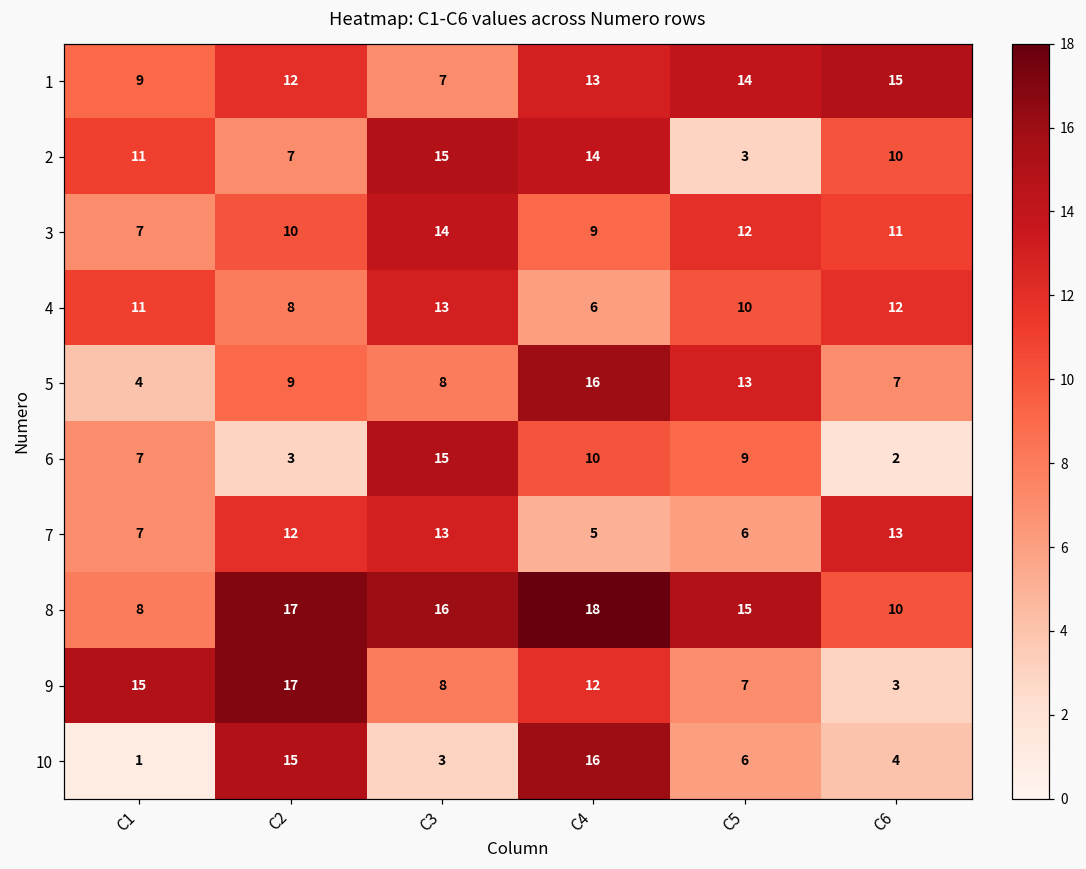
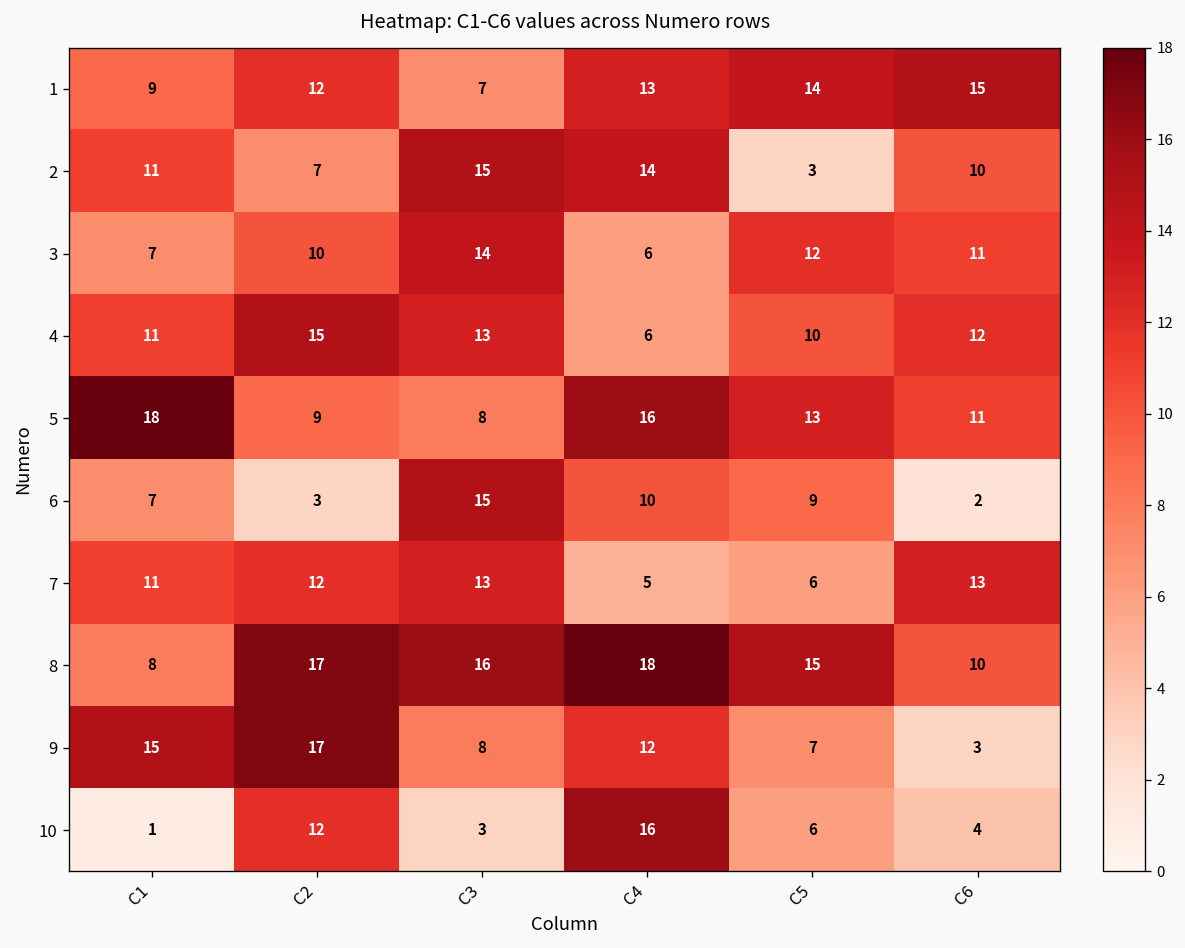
3, C4: 9 -> 6
4, C2: 8 -> 15
5, C1: 4 -> 18
5, C6: 7 -> 11
7, C1: 7 -> 11
10, C2: 15 -> 12
